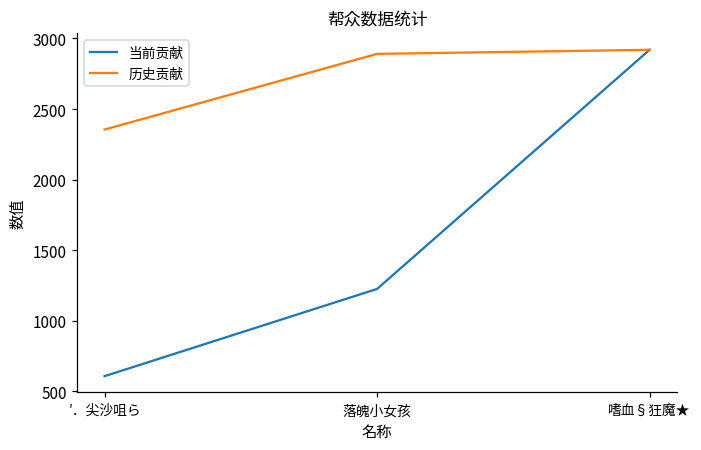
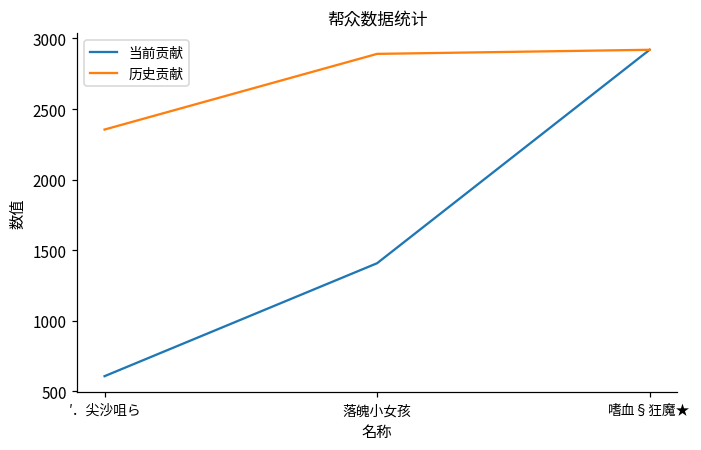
当前贡献, 落魄小女孩: 1230 -> 1410
